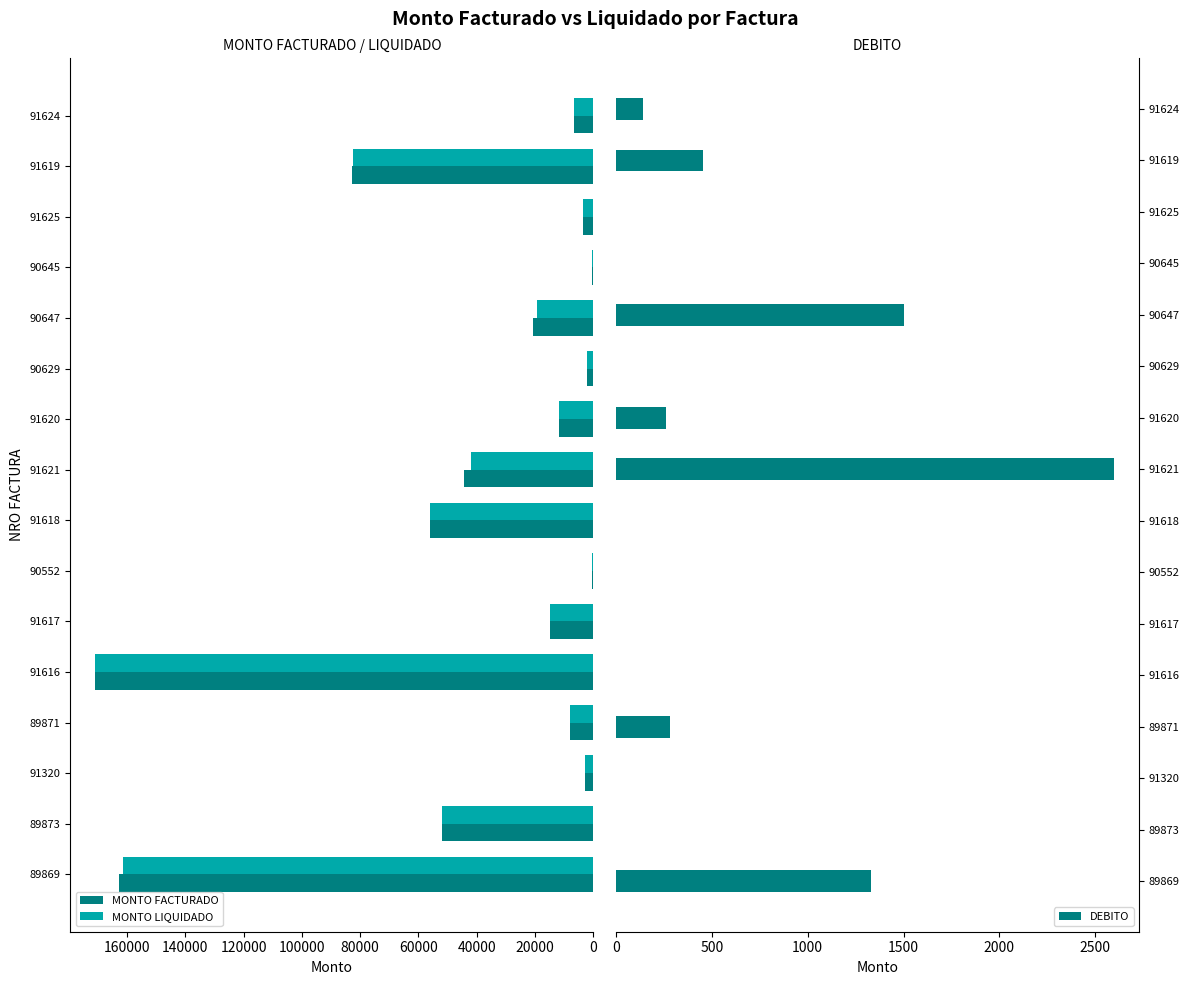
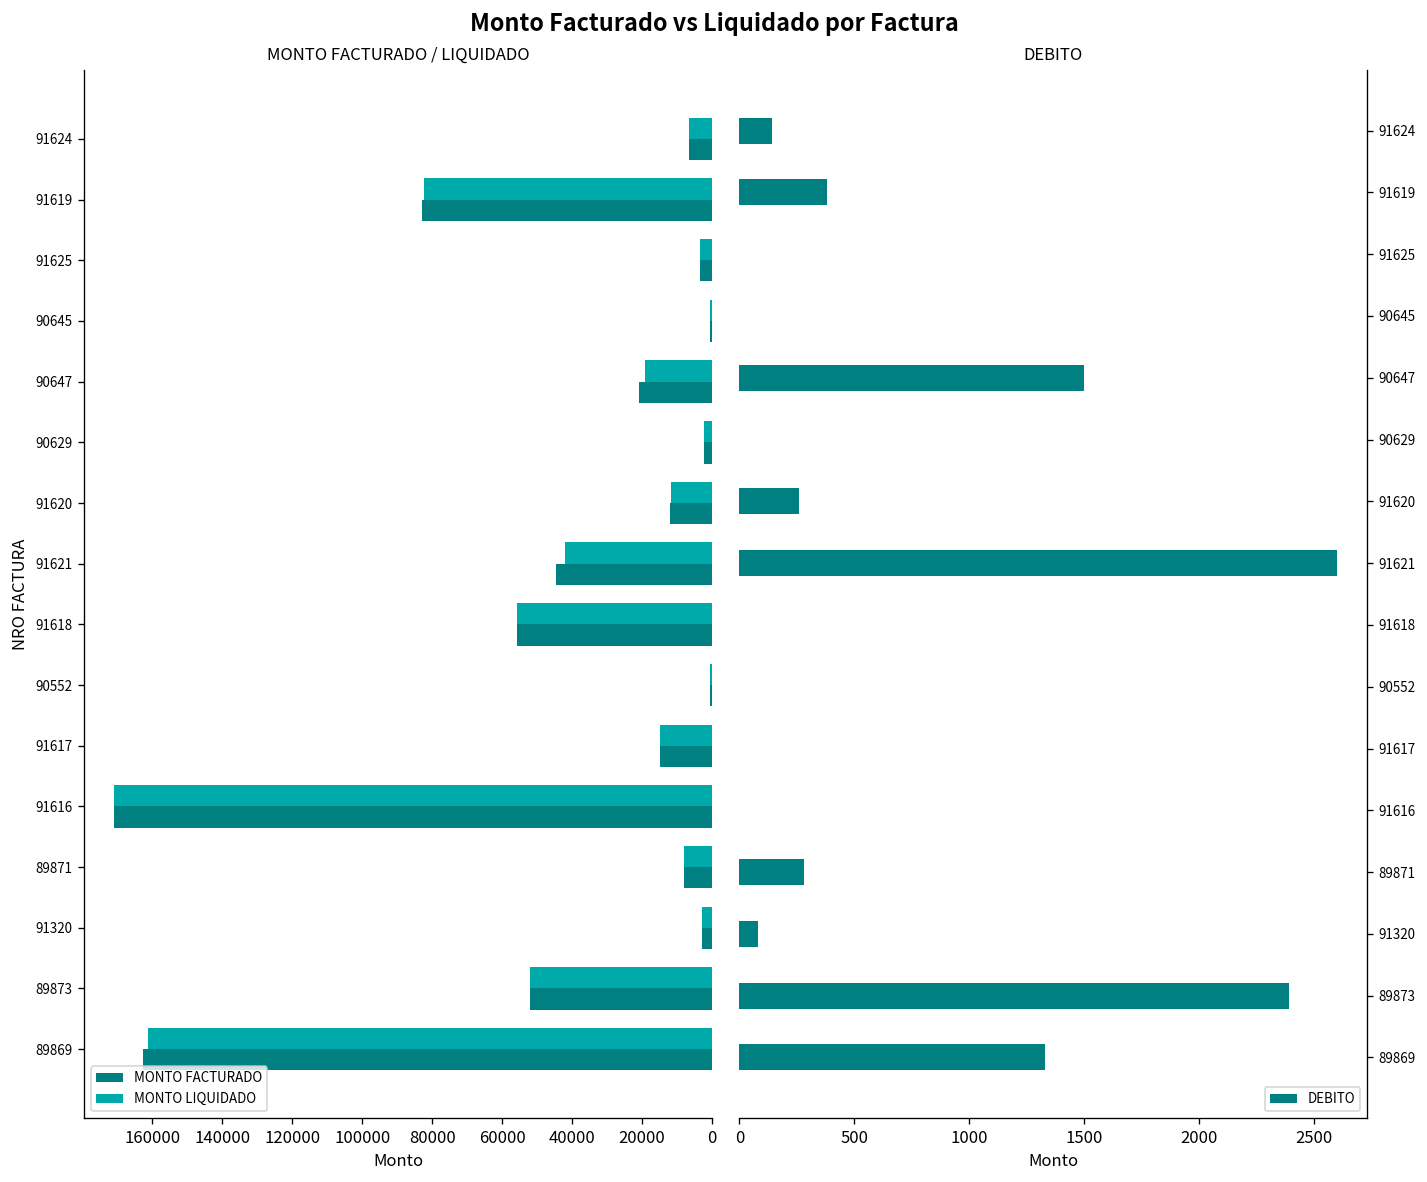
DEBITO, 91619: 460 -> 380
DEBITO, 91320: 0 -> 80
DEBITO, 89873: 0 -> 2390
